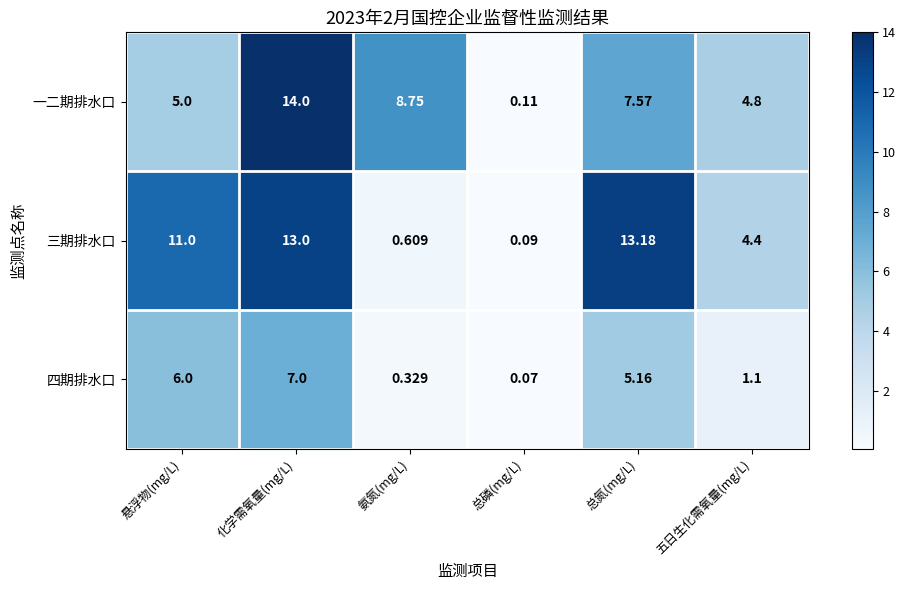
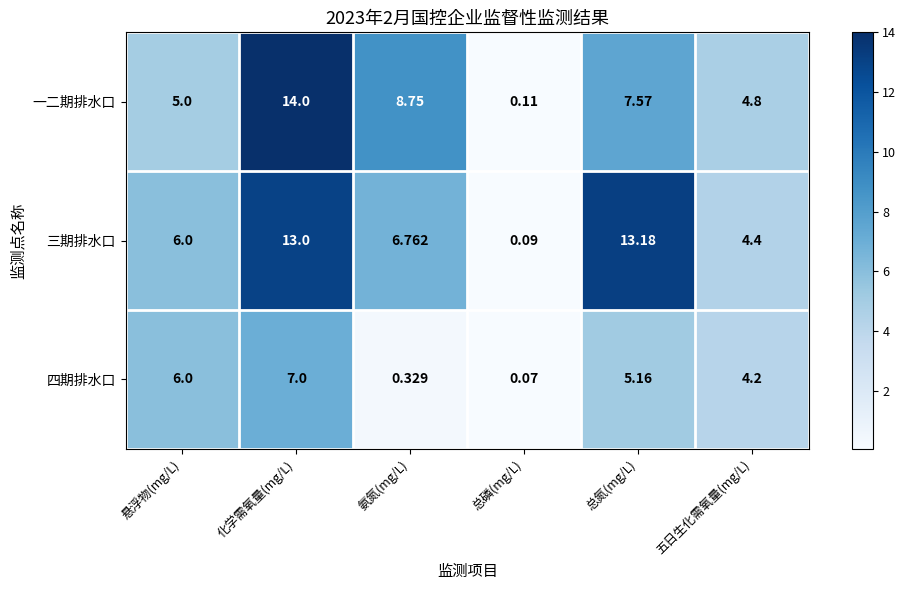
三期排水口, 悬浮物(mg/L): 11.0 -> 6.0
三期排水口, 氨氮(mg/L): 0.609 -> 6.762
四期排水口, 五日生化需氧量(mg/L): 1.1 -> 4.2
